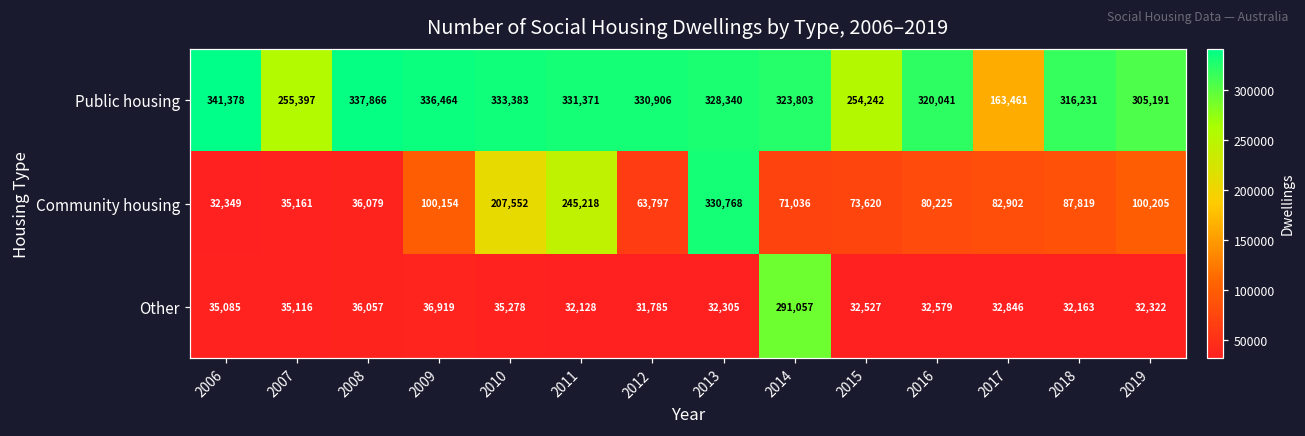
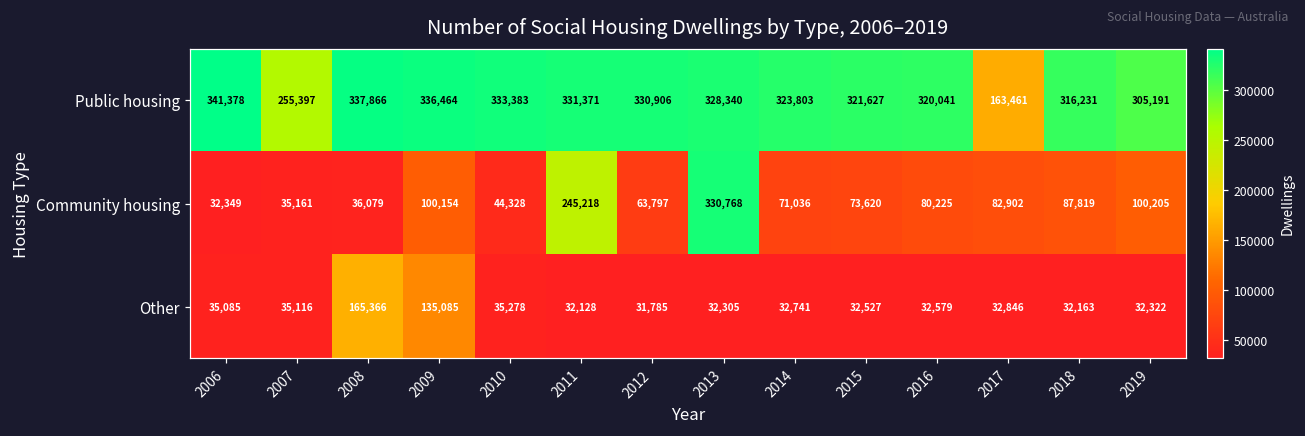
Public housing, 2015: 254,242 -> 321,627
Community housing, 2010: 207,552 -> 44,328
Other, 2008: 36,057 -> 165,366
Other, 2009: 36,919 -> 135,085
Other, 2014: 291,057 -> 32,741
